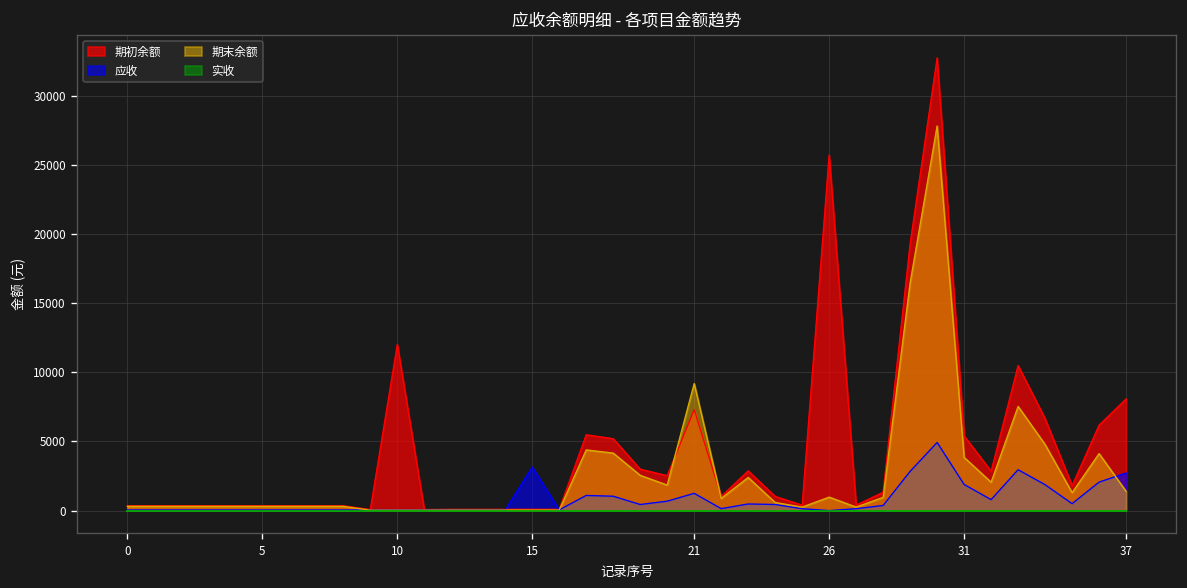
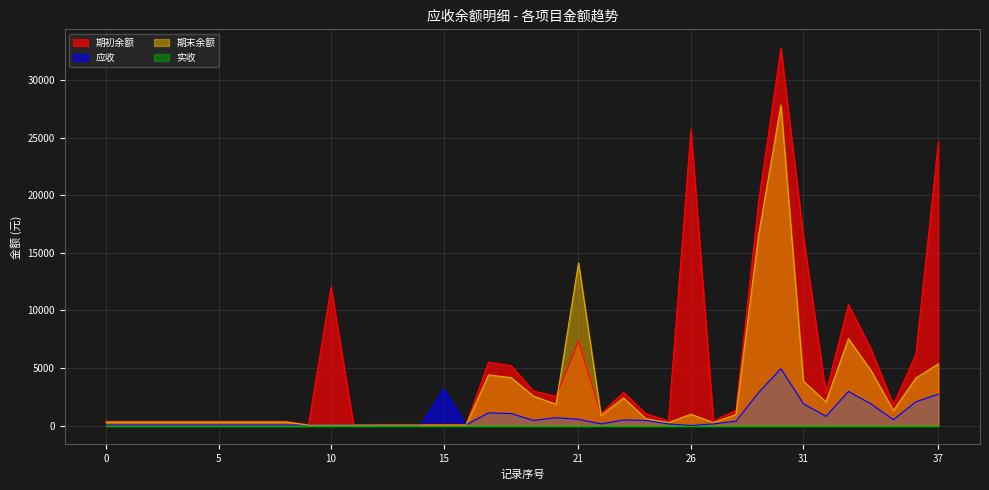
应收, 21: 1300 -> 500
期末余额, 21: 9200 -> 14100
期初余额, 31: 5400 -> 16400
期初余额, 37: 8100 -> 24600
期末余额, 37: 1400 -> 5400
